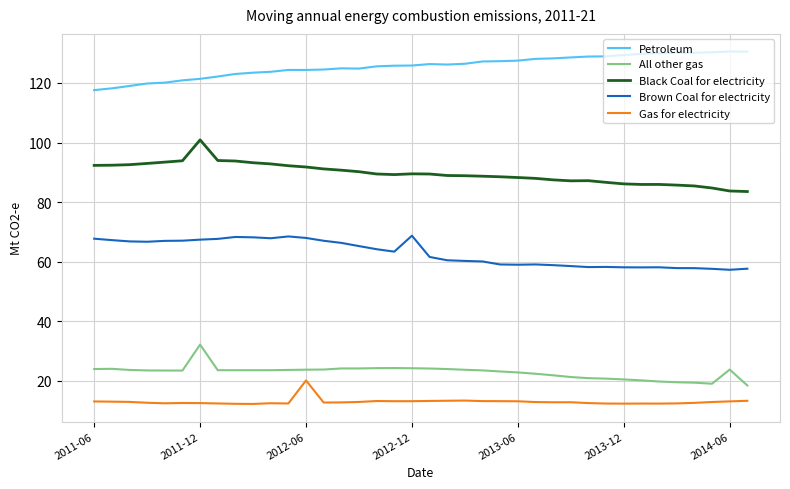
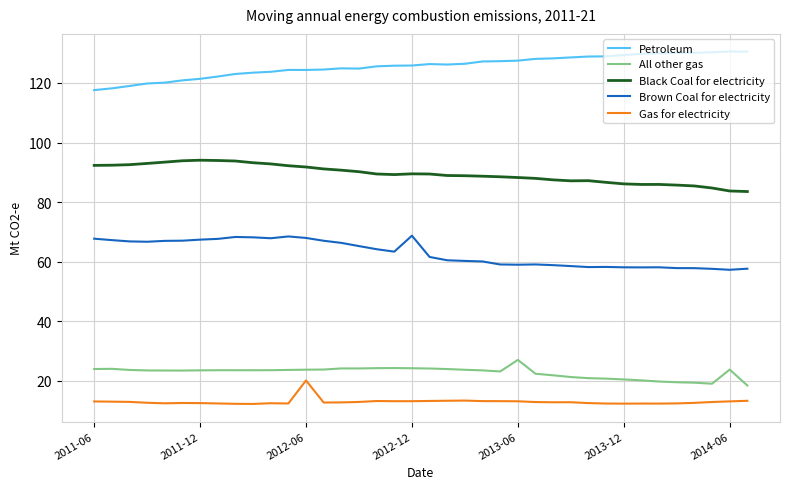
All other gas, 2011-12: 32 -> 24
Black Coal for electricity, 2011-12: 101 -> 94
All other gas, 2013-06: 23 -> 27
